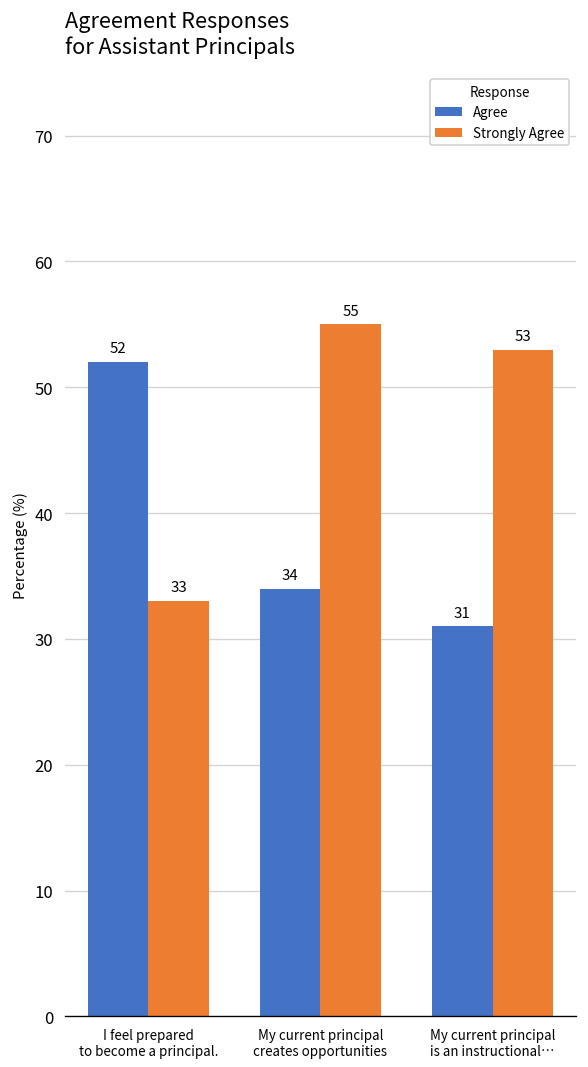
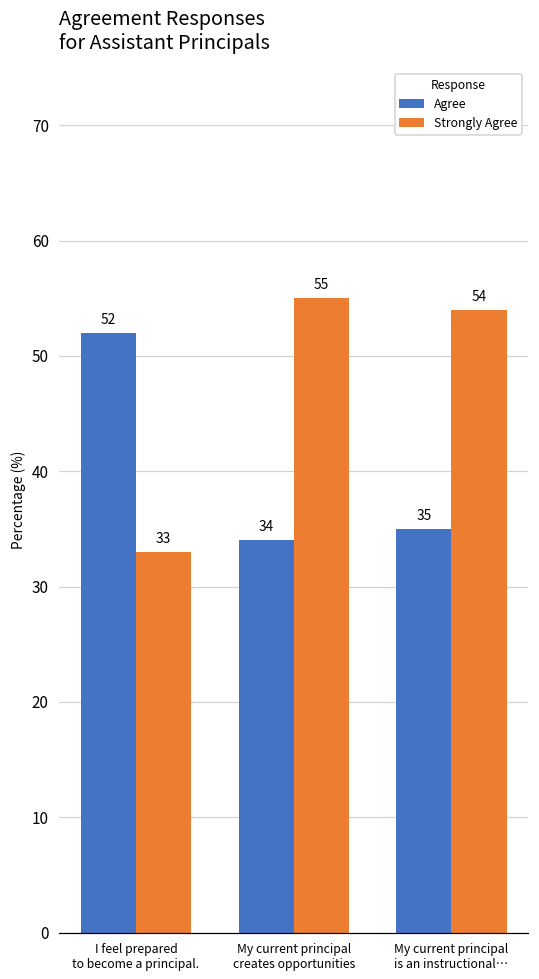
Agree, My current principal is an instructional…: 31 -> 35
Strongly Agree, My current principal is an instructional…: 53 -> 54
